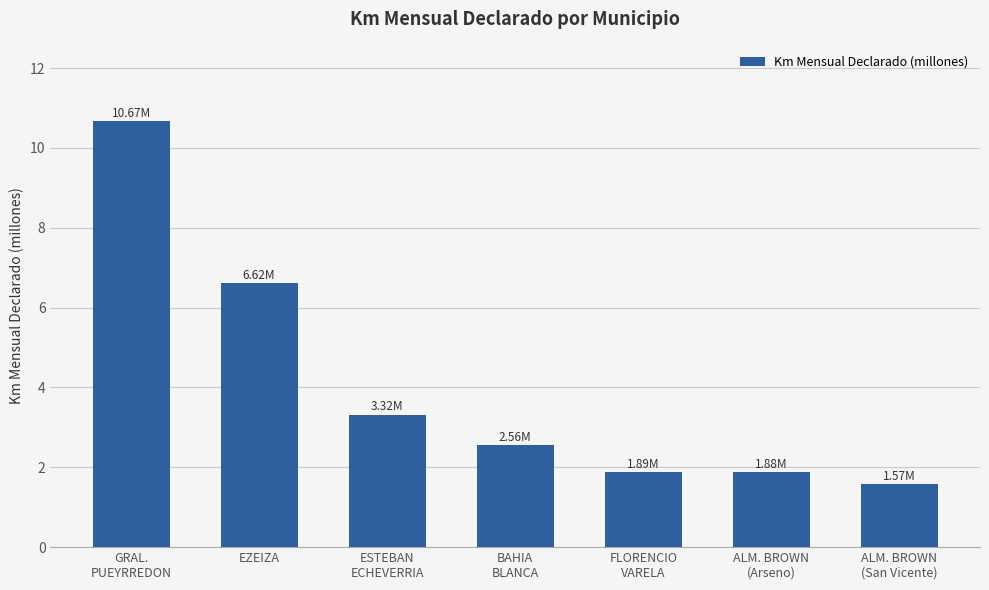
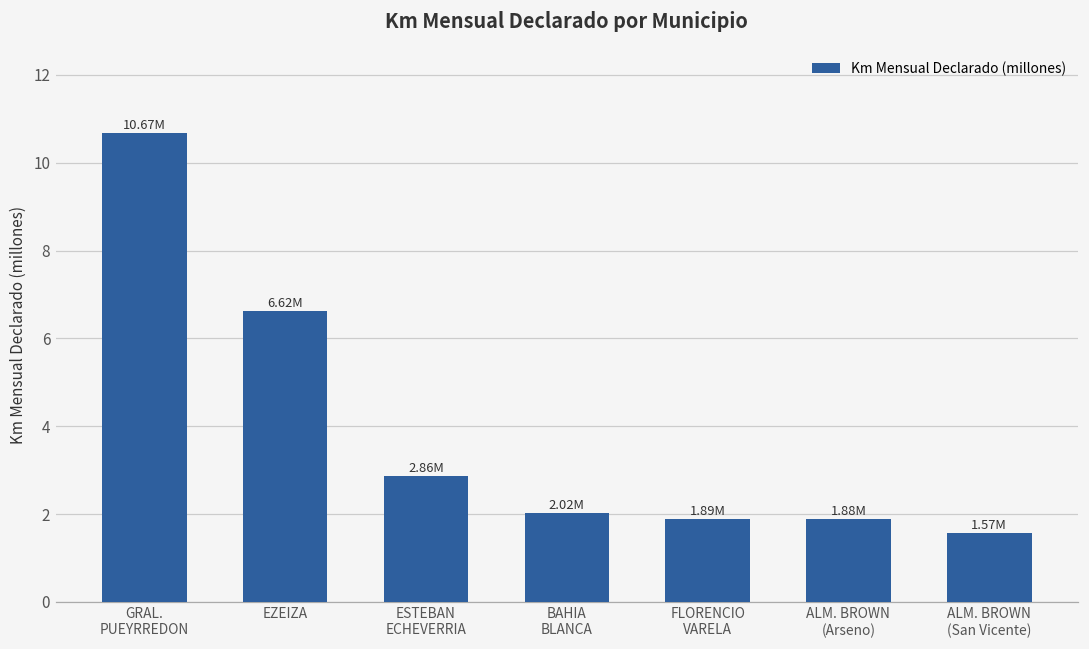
ESTEBAN ECHEVERRIA: 3.32M -> 2.86M
BAHIA BLANCA: 2.56M -> 2.02M
